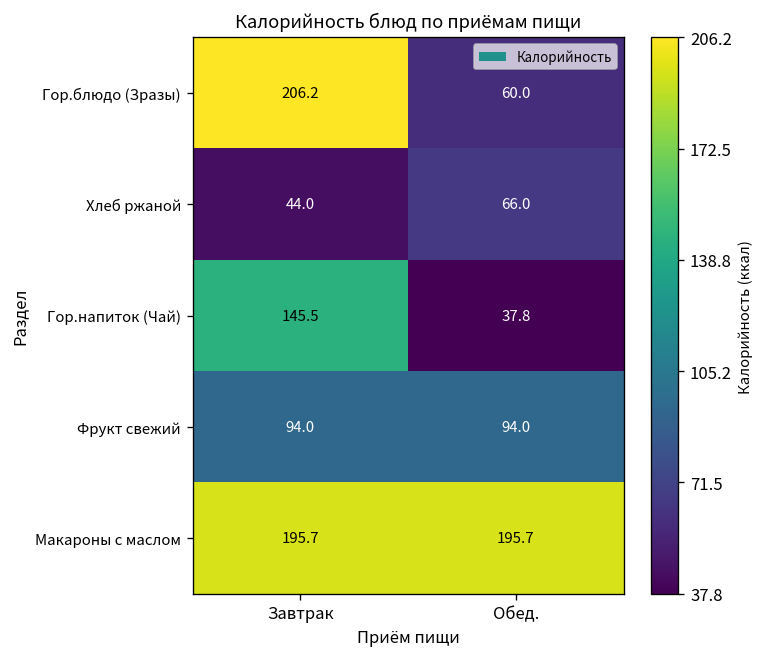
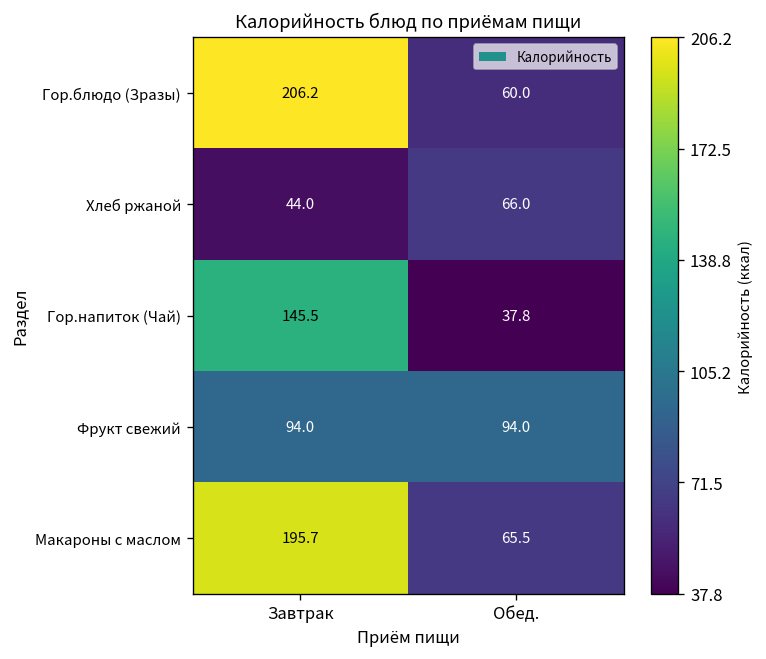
Макароны с маслом, Обед.: 195.7 -> 65.5
